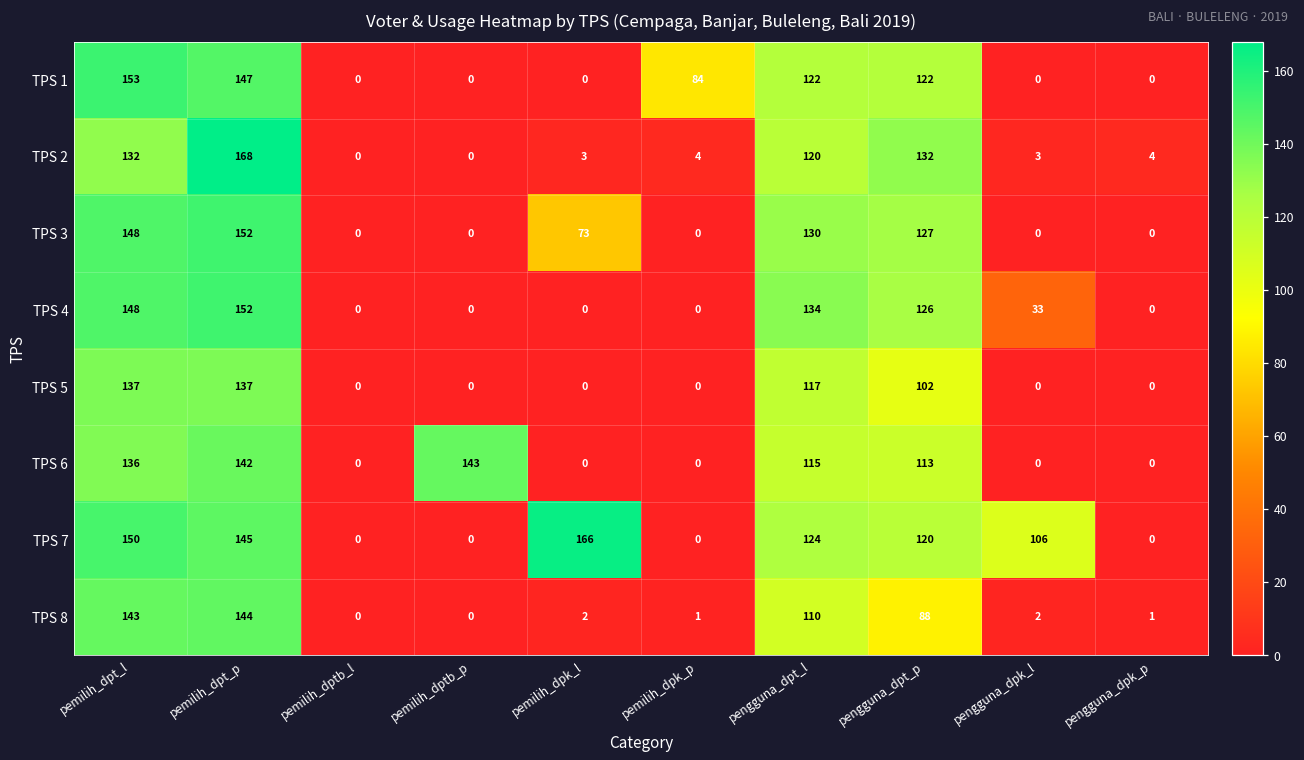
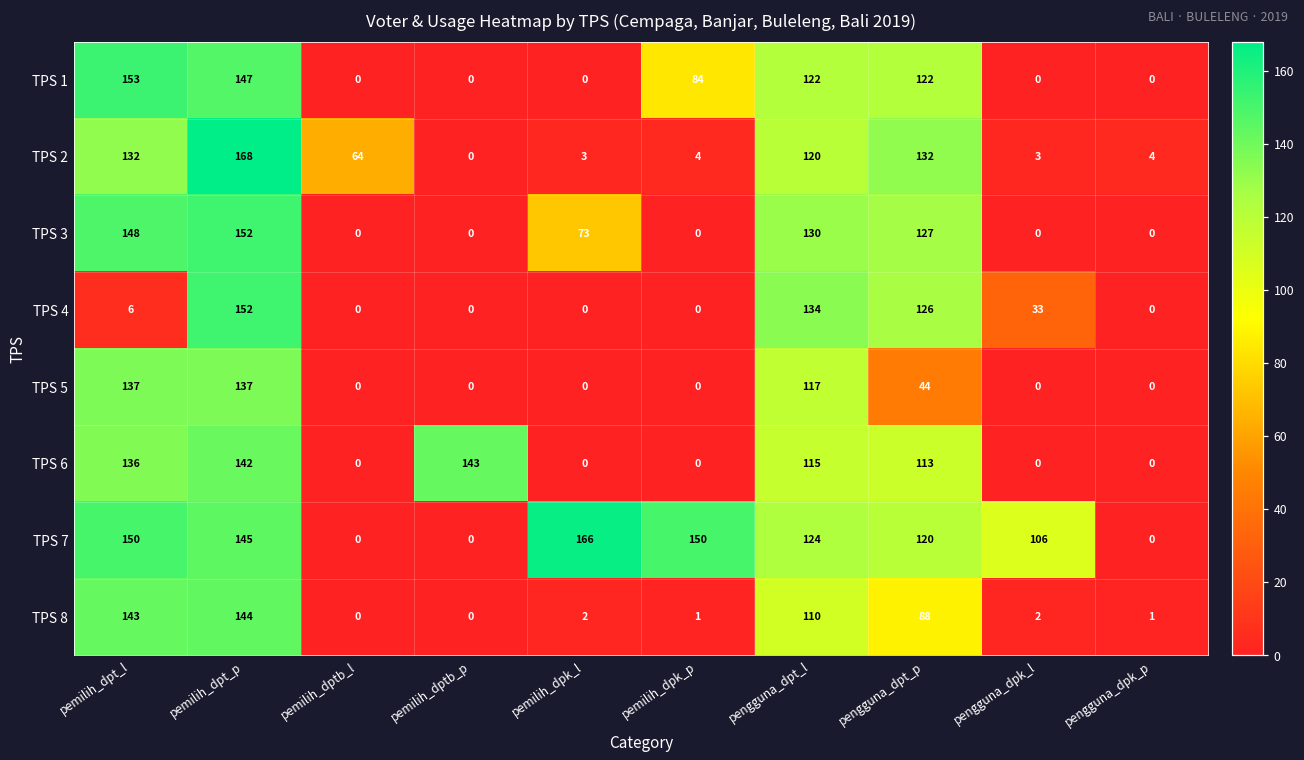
TPS 2, pemilih_dptb_l: 0 -> 64
TPS 4, pemilih_dpt_l: 148 -> 6
TPS 5, pengguna_dpt_p: 102 -> 44
TPS 7, pemilih_dpk_p: 0 -> 150
